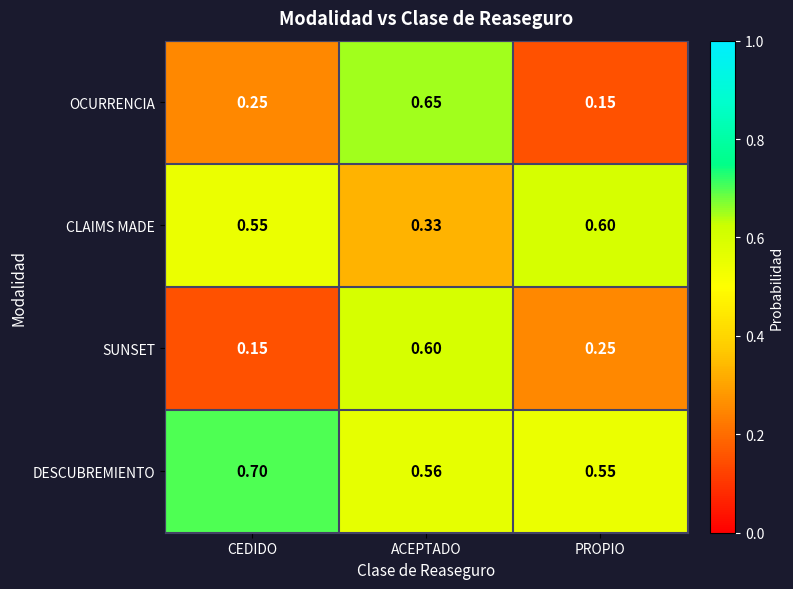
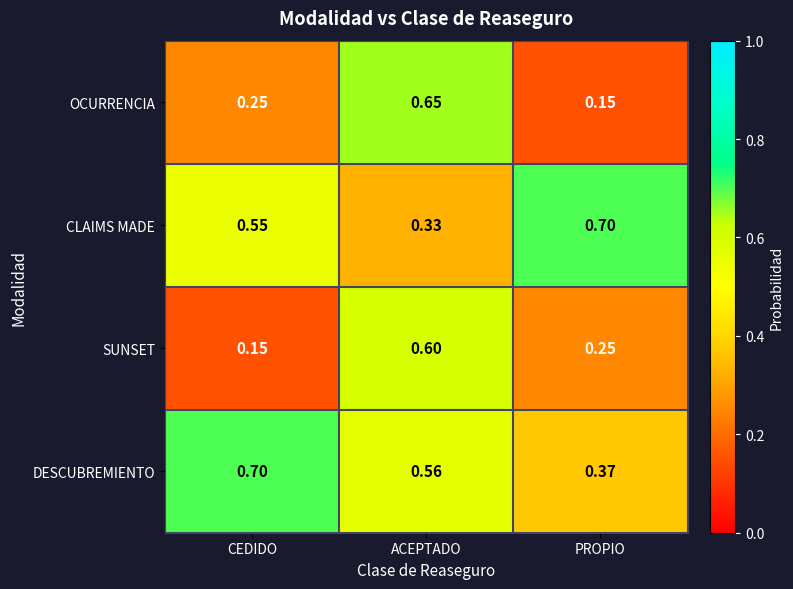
CLAIMS MADE, PROPIO: 0.60 -> 0.70
DESCUBREMIENTO, PROPIO: 0.55 -> 0.37
